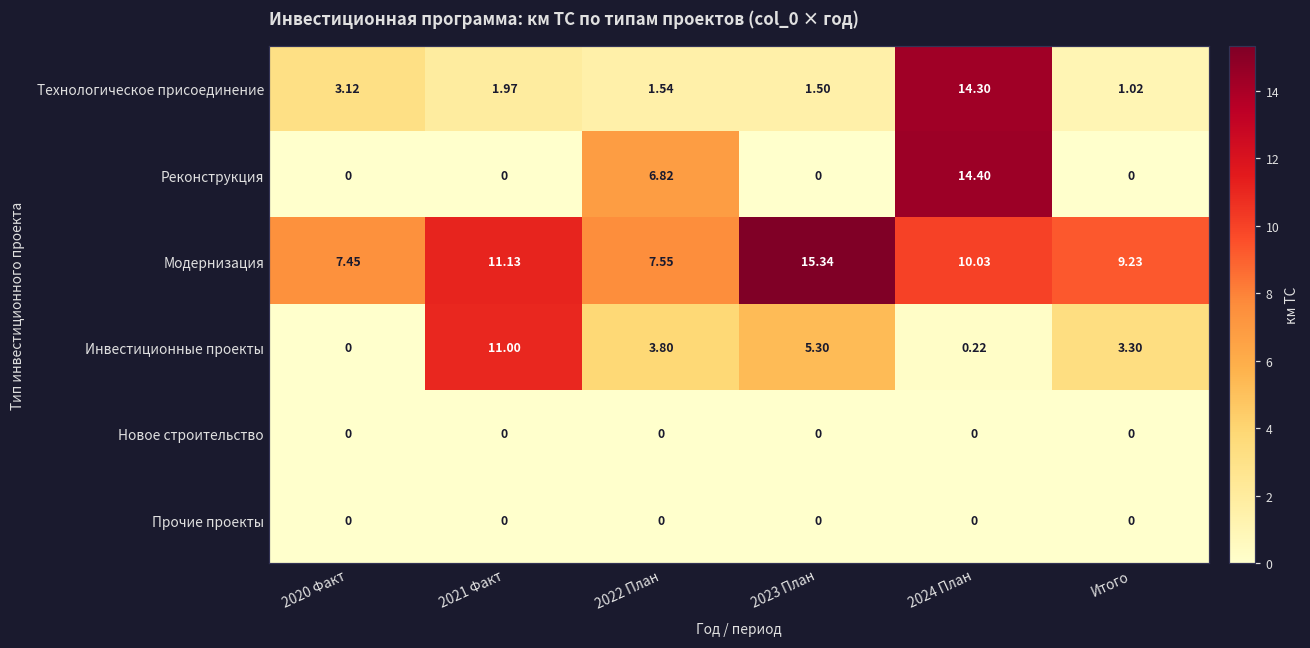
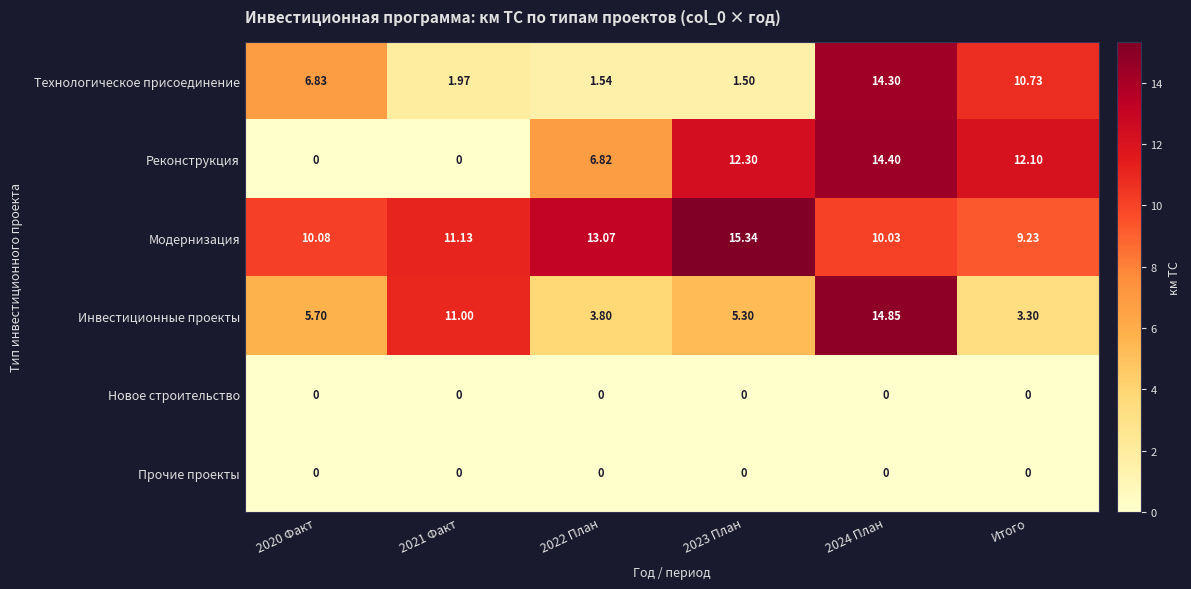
Технологическое присоединение, 2020 Факт: 3.12 -> 6.83
Технологическое присоединение, Итого: 1.02 -> 10.73
Реконструкция, 2023 План: 0 -> 12.30
Реконструкция, Итого: 0 -> 12.10
Модернизация, 2020 Факт: 7.45 -> 10.08
Модернизация, 2022 План: 7.55 -> 13.07
Инвестиционные проекты, 2020 Факт: 0 -> 5.70
Инвестиционные проекты, 2024 План: 0.22 -> 14.85
